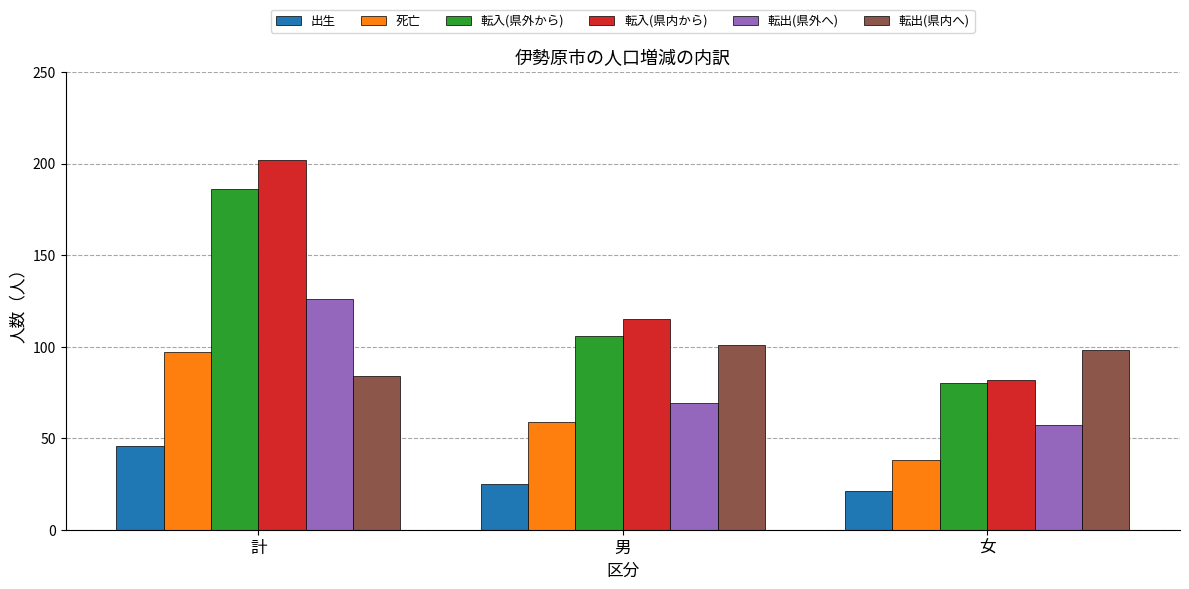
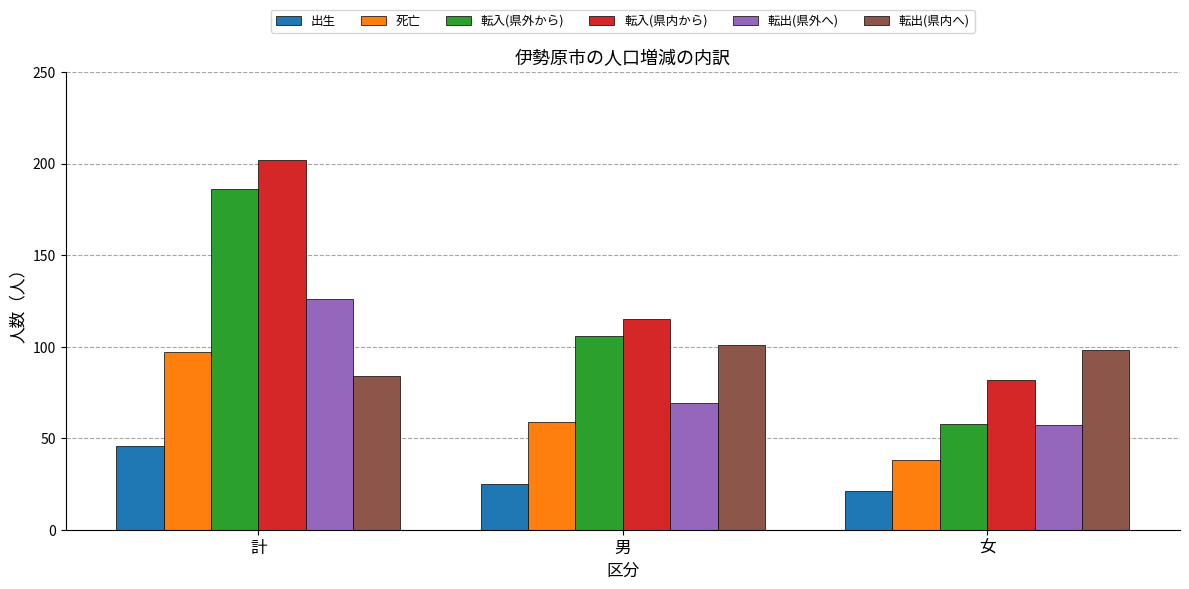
転入(県外から), 女: 80 -> 58
